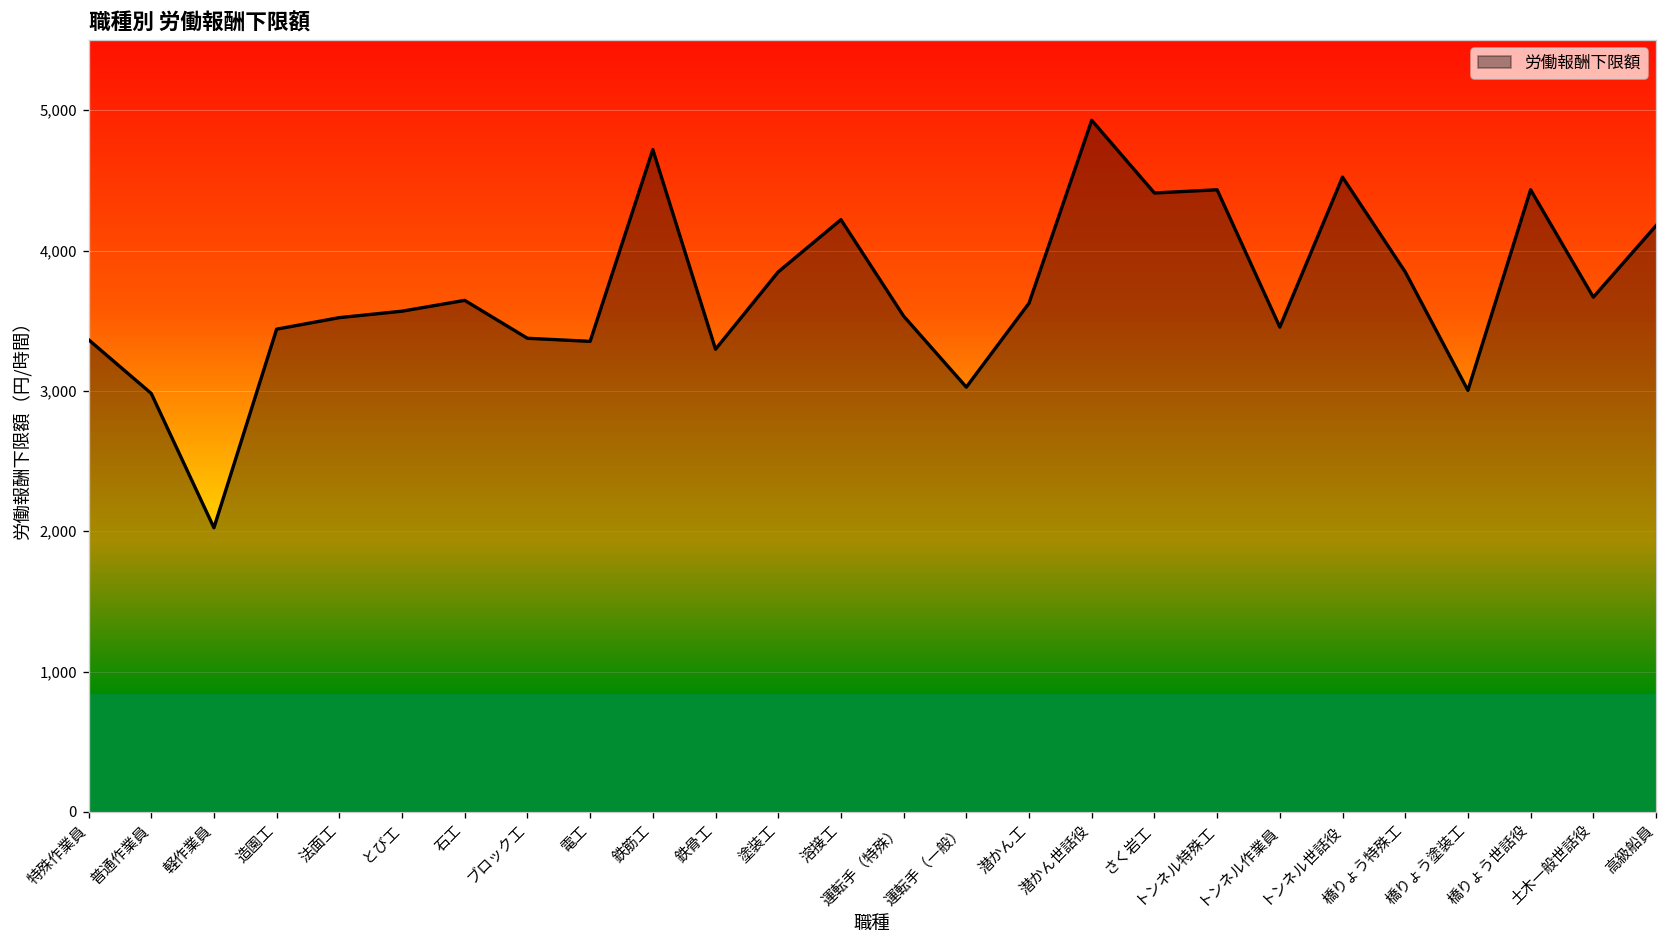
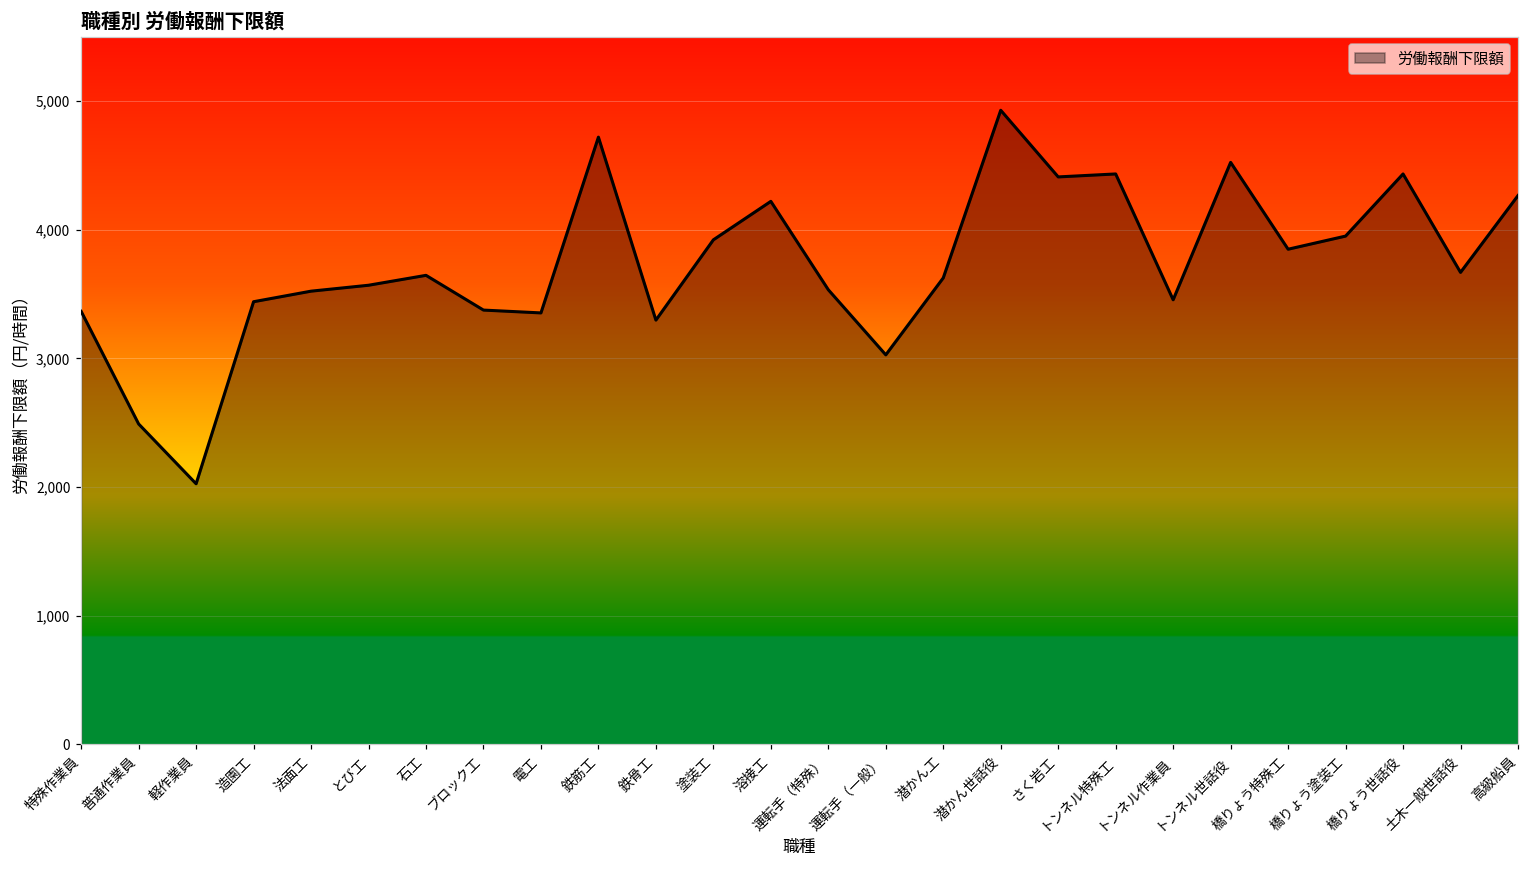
普通作業員: 2,980 -> 2,490
塗装工: 3,850 -> 3,920
橋りょう塗装工: 3,000 -> 3,950
高級船員: 4,180 -> 4,270
